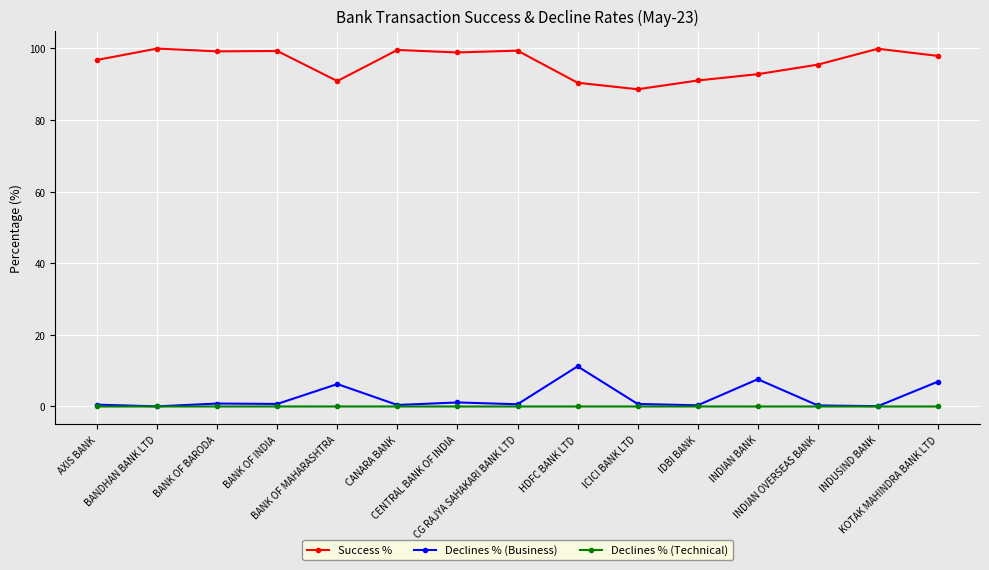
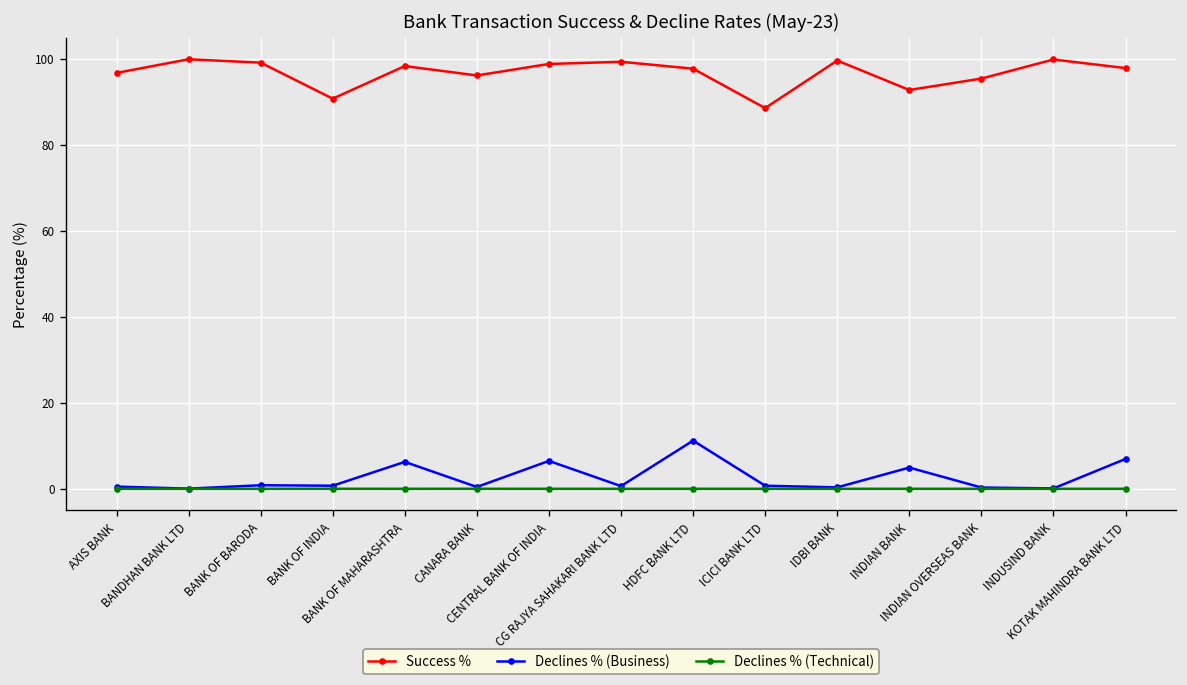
Success %, BANK OF INDIA: 99 -> 91
Success %, BANK OF MAHARASHTRA: 91 -> 98
Success %, CANARA BANK: 100 -> 96
Declines % (Business), CENTRAL BANK OF INDIA: 1 -> 6
Success %, HDFC BANK LTD: 90 -> 98
Success %, IDBI BANK: 91 -> 100
Declines % (Business), INDIAN BANK: 8 -> 5
